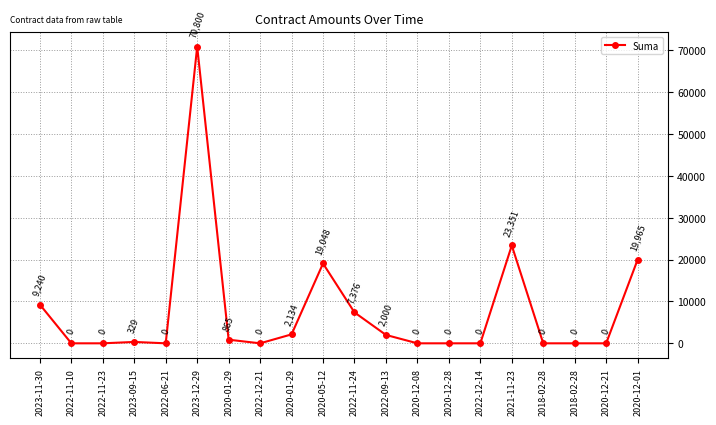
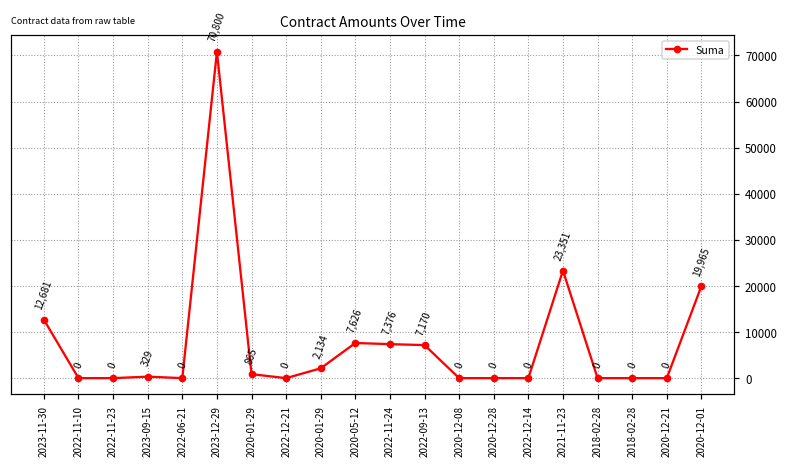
2023-11-30: 9,240 -> 12,681
2020-05-12: 19,048 -> 7,626
2022-09-13: 2,000 -> 7,170
